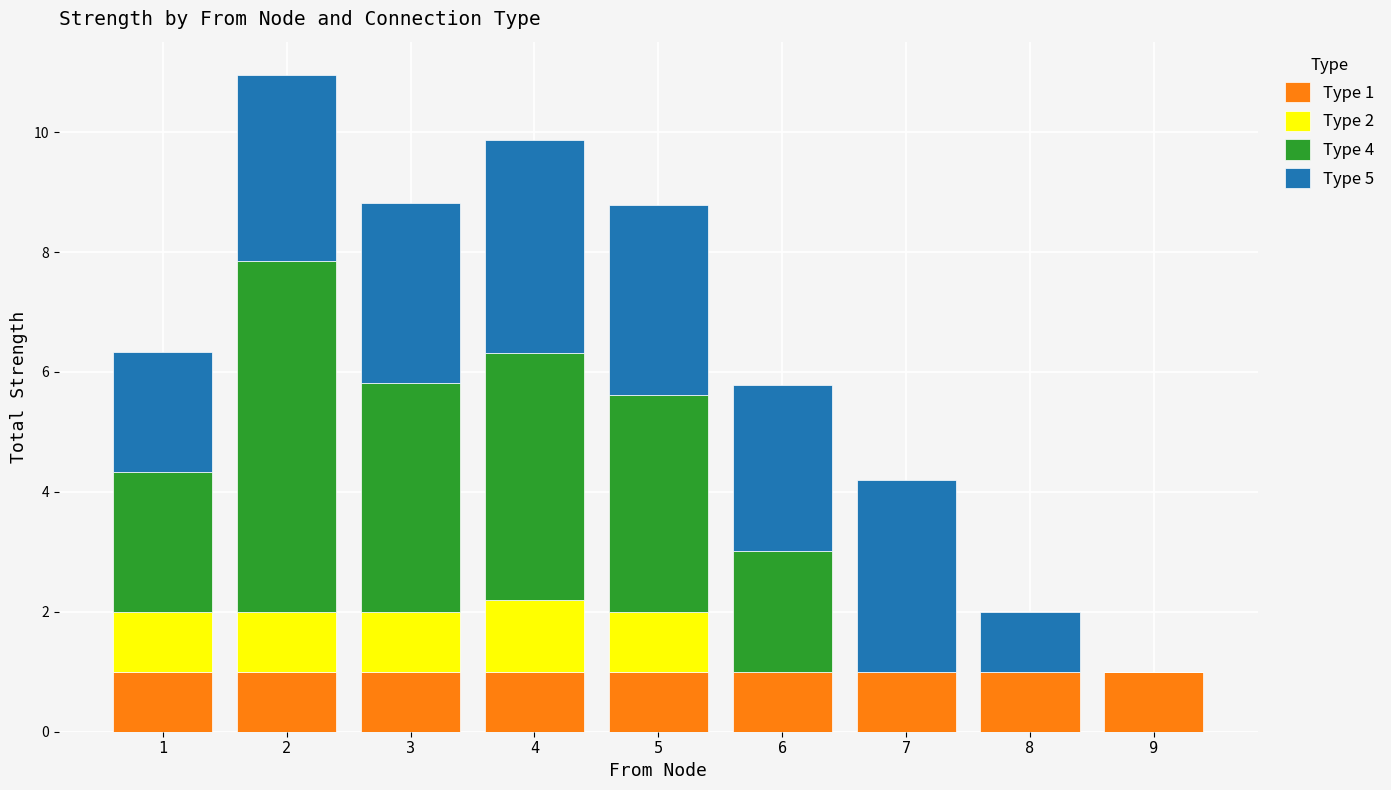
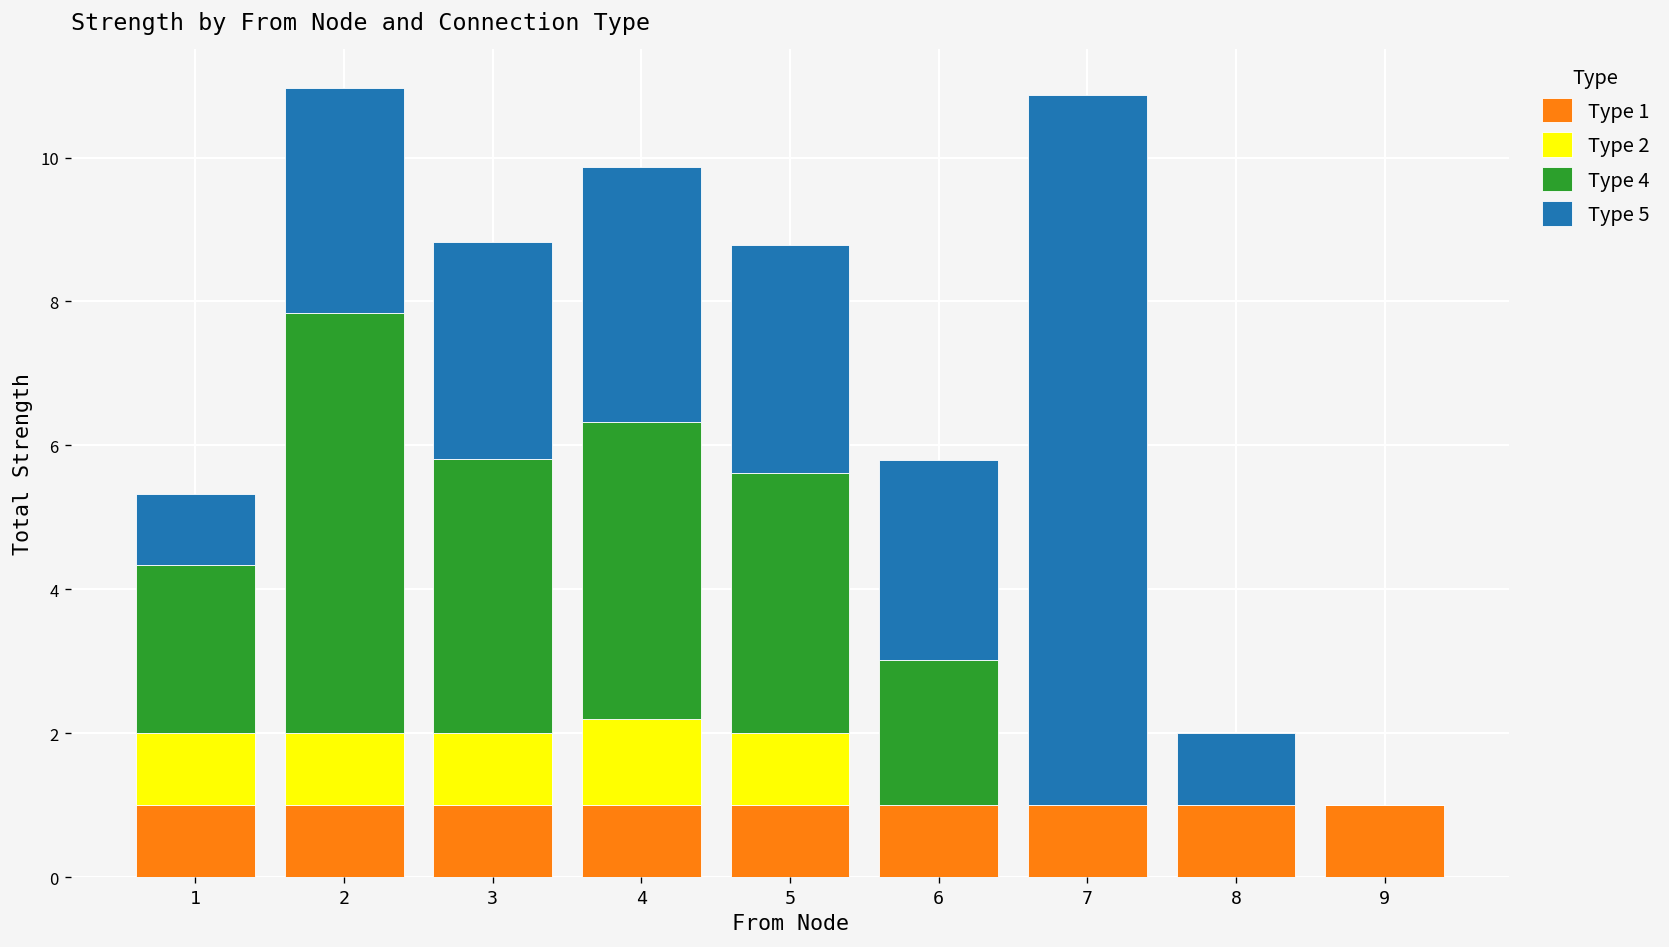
Type 5, 1: 2 -> 1
Type 5, 7: 3.2 -> 9.9
